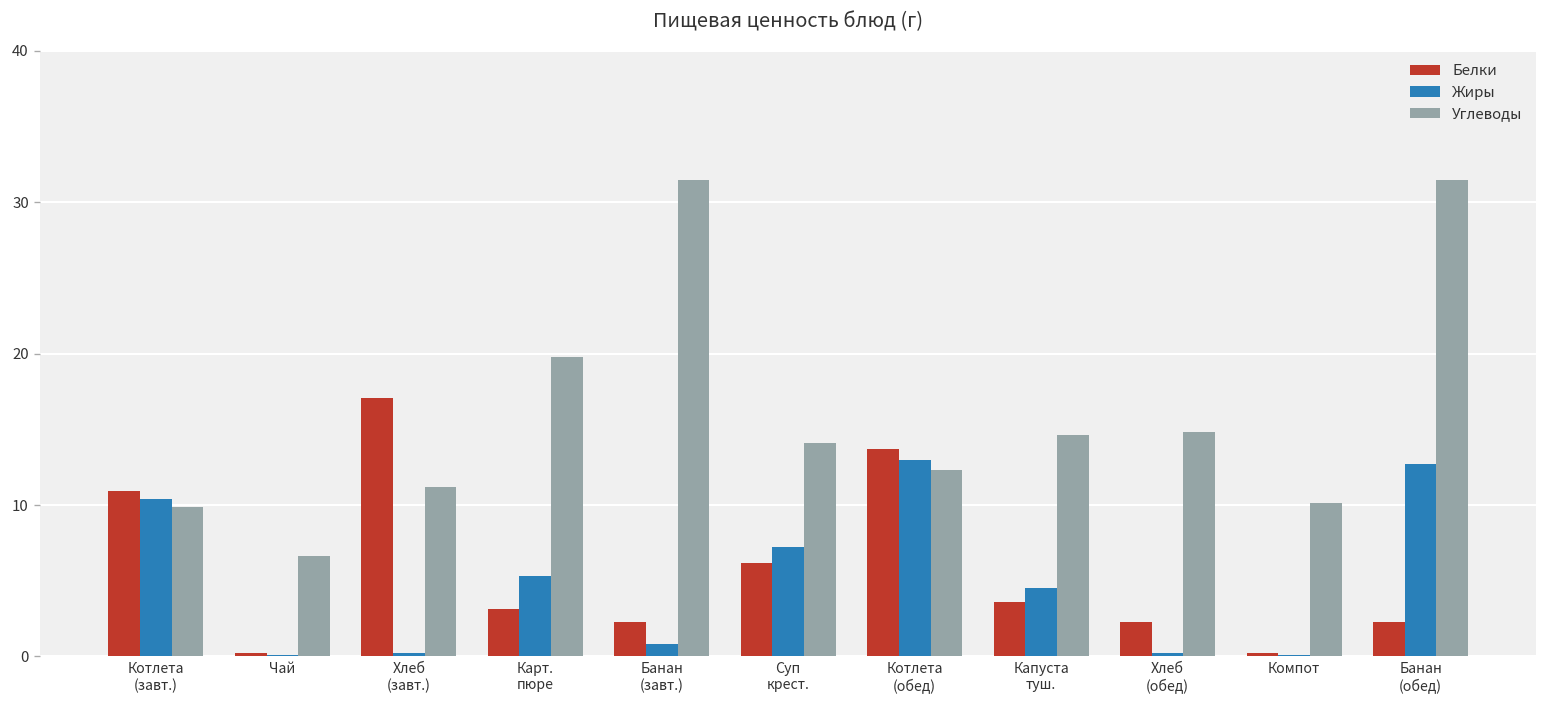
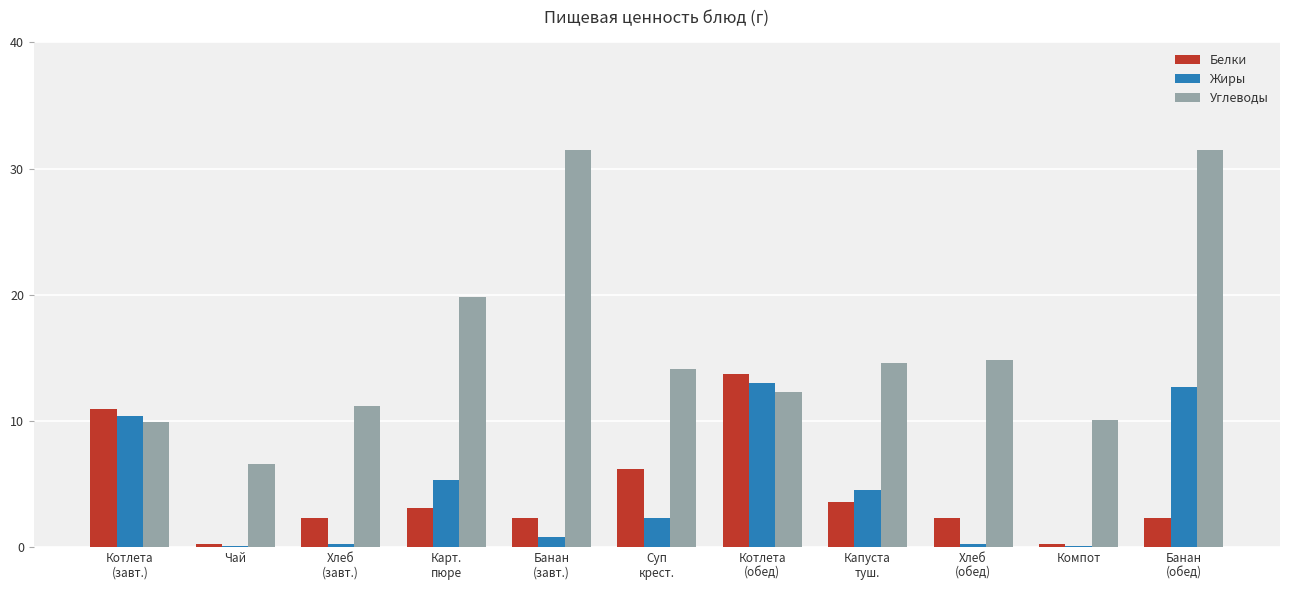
Белки, Хлеб (завт.): 17.1 -> 2.3
Жиры, Суп крест.: 7.2 -> 2.3
